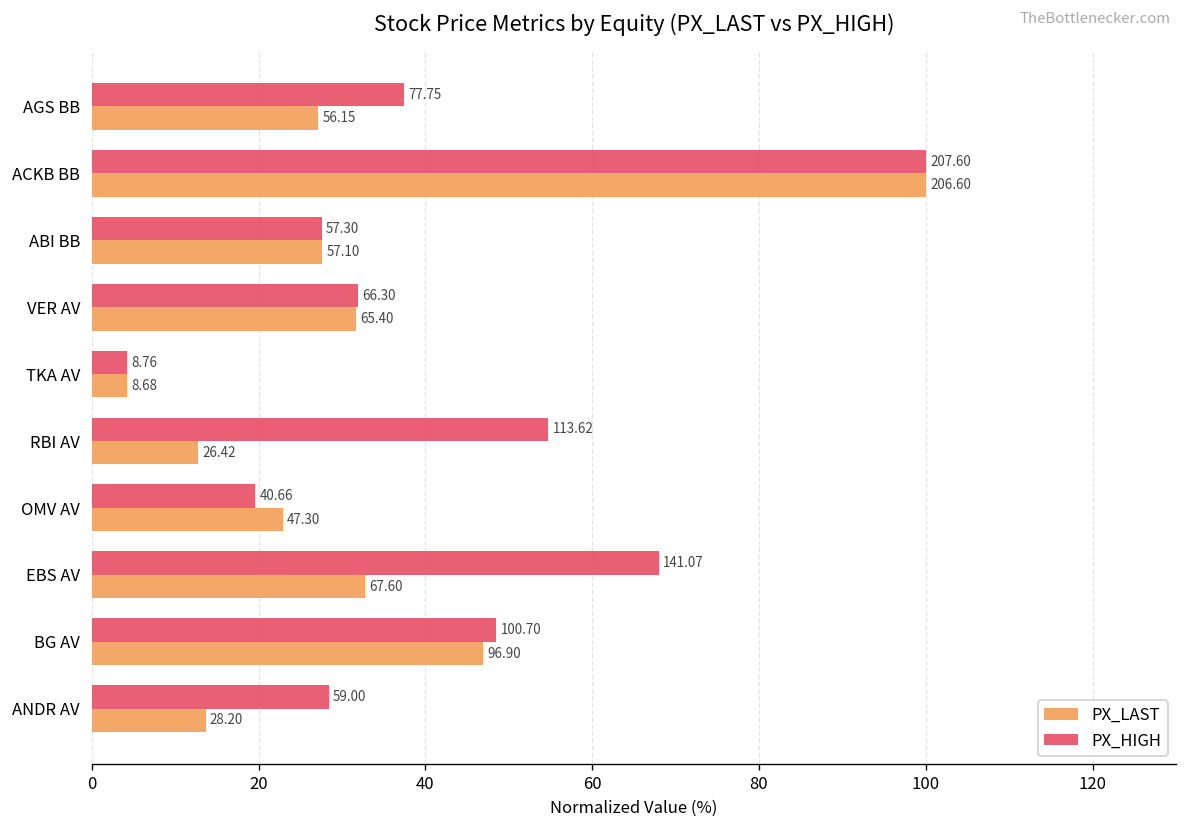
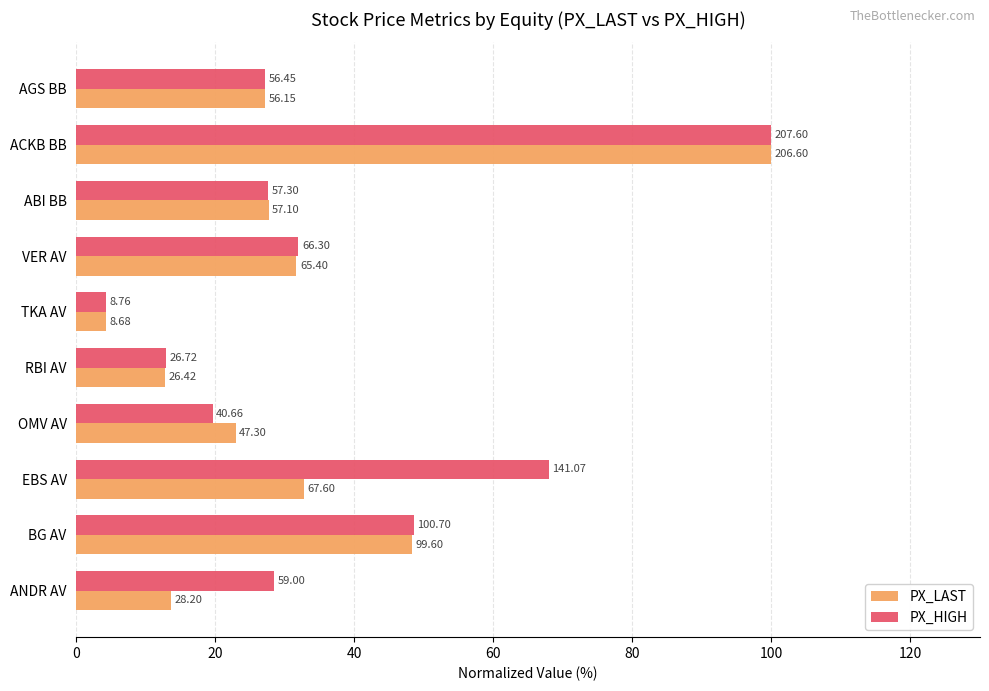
PX_HIGH, AGS BB: 77.75 -> 56.45
PX_HIGH, RBI AV: 113.62 -> 26.72
PX_LAST, BG AV: 96.90 -> 99.60
